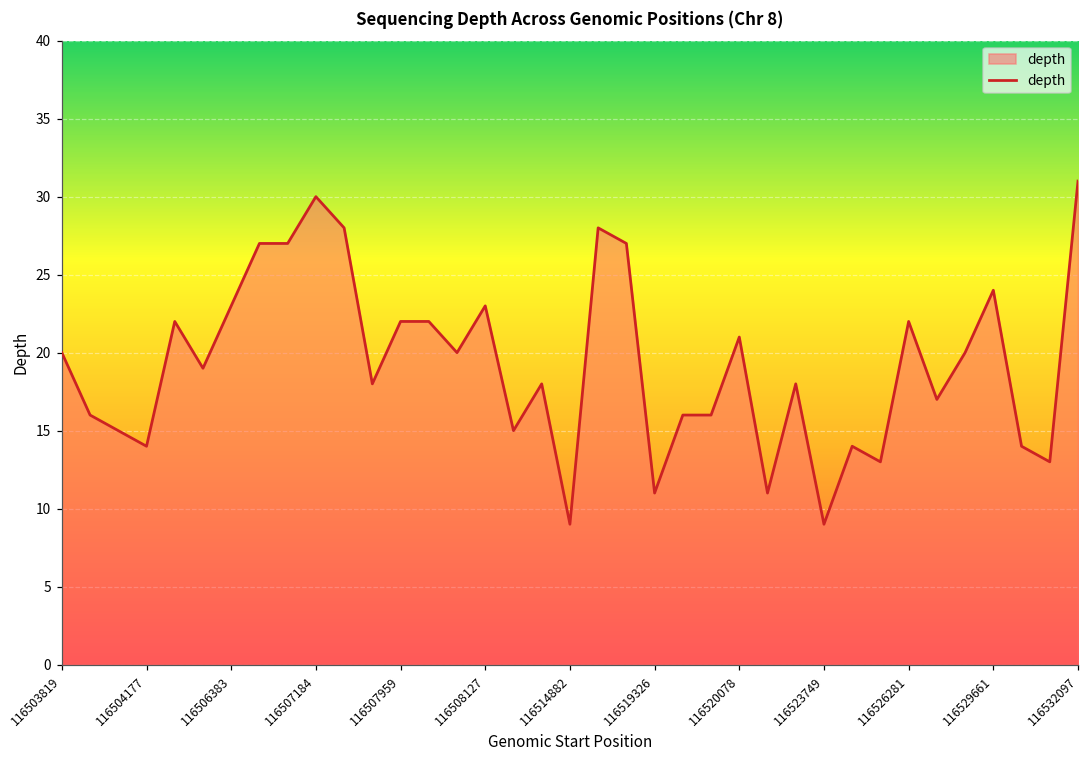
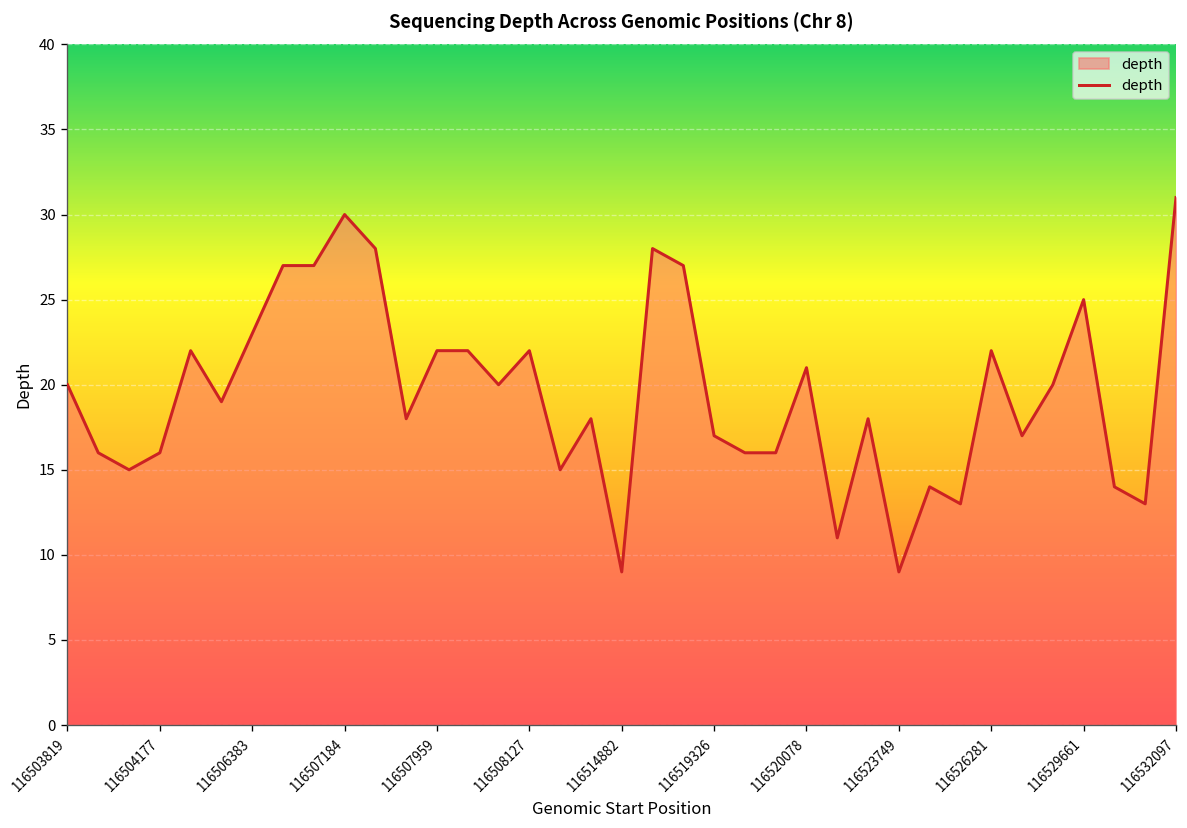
116504177: 14 -> 16
116508127: 23 -> 22
116519326: 11 -> 17
116529661: 24 -> 25
